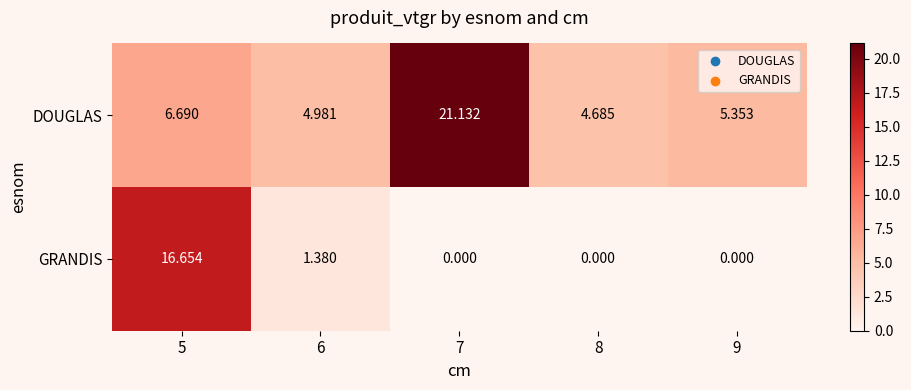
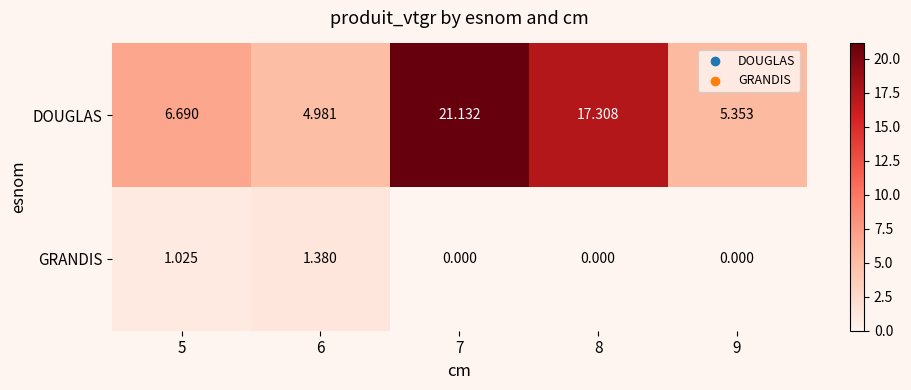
DOUGLAS, 8: 4.685 -> 17.308
GRANDIS, 5: 16.654 -> 1.025
